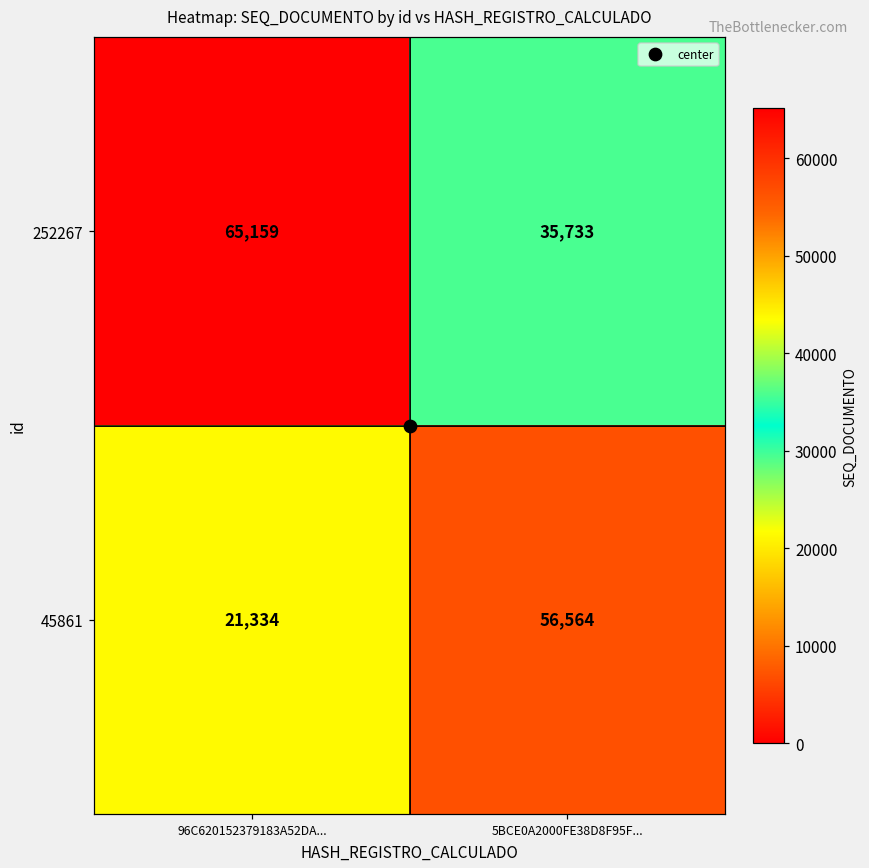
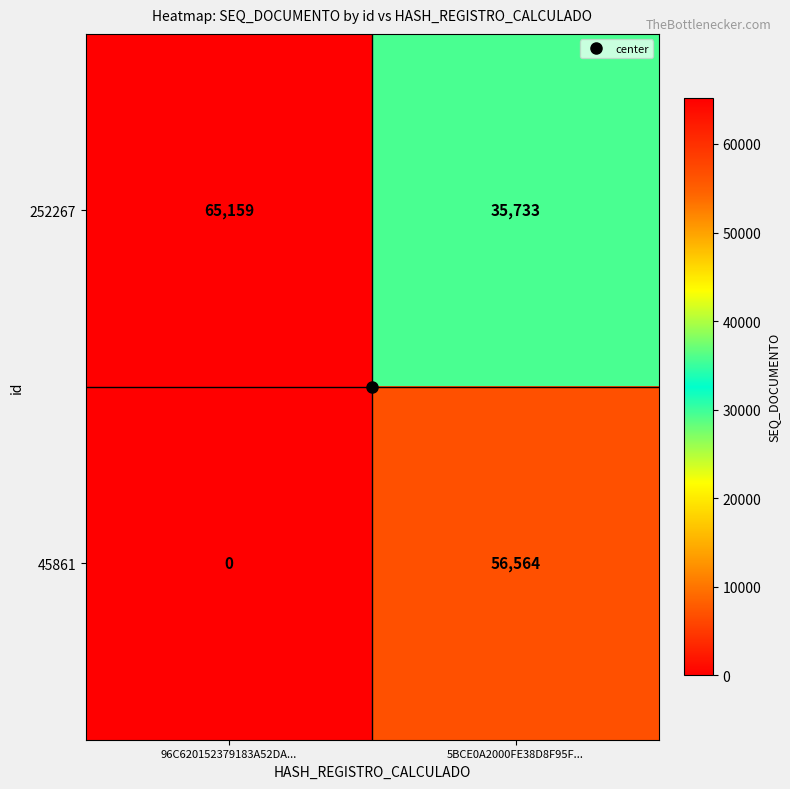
45861, 96C620152379183A52DA...: 21,334 -> 0
